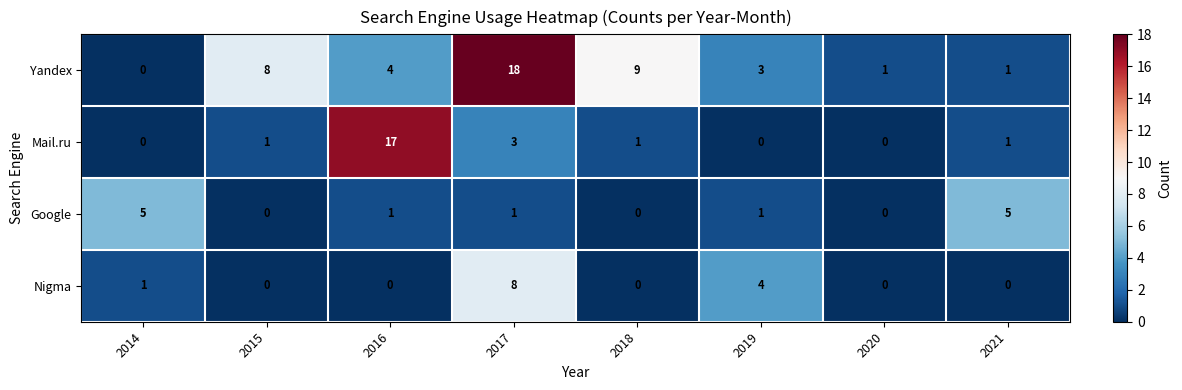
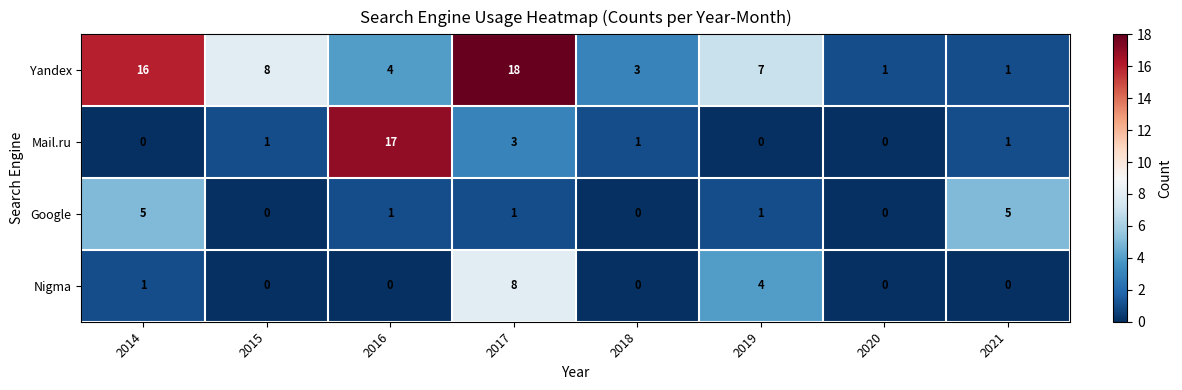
Yandex, 2014: 0 -> 16
Yandex, 2018: 9 -> 3
Yandex, 2019: 3 -> 7
